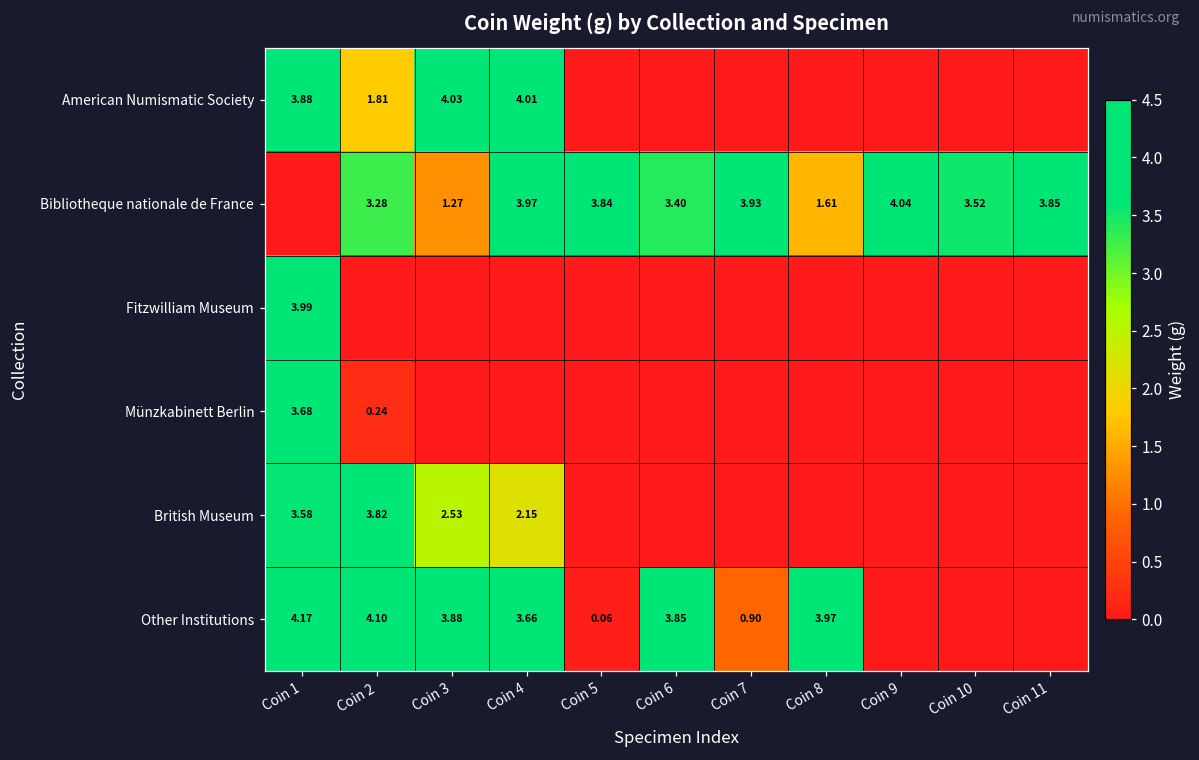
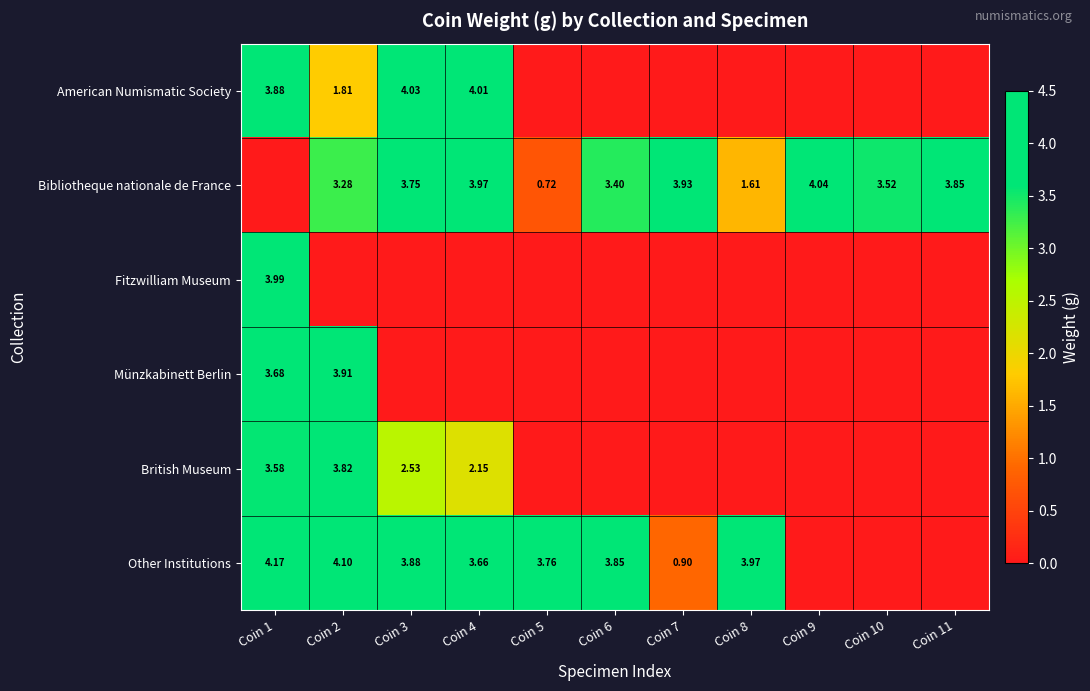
Bibliotheque nationale de France, Coin 3: 1.27 -> 3.75
Bibliotheque nationale de France, Coin 5: 3.84 -> 0.72
Münzkabinett Berlin, Coin 2: 0.24 -> 3.91
Other Institutions, Coin 5: 0.06 -> 3.76
